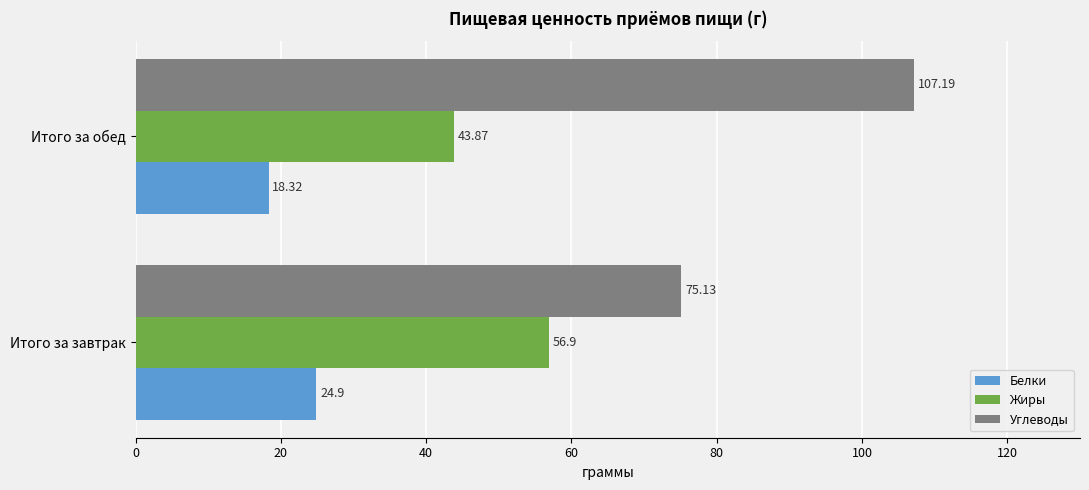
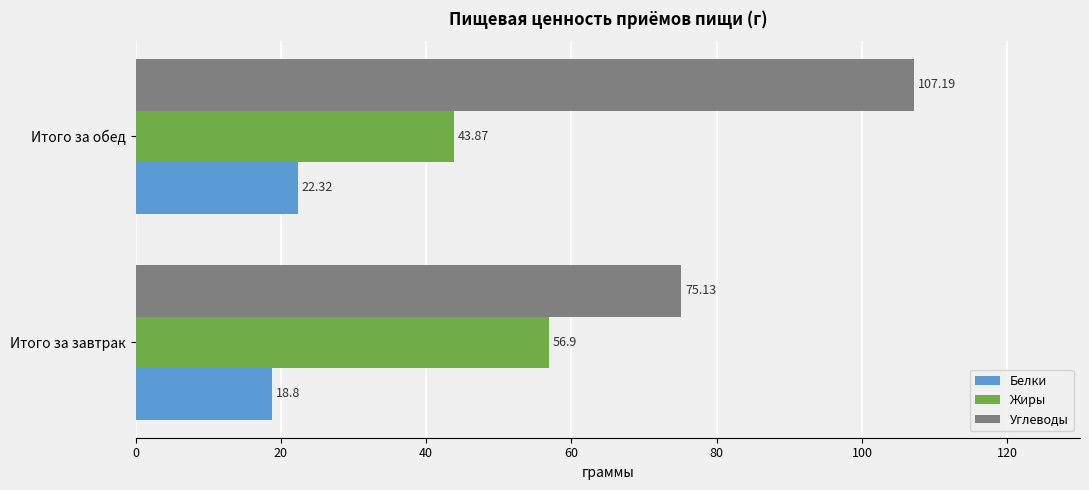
Белки, Итого за обед: 18.32 -> 22.32
Белки, Итого за завтрак: 24.9 -> 18.8
